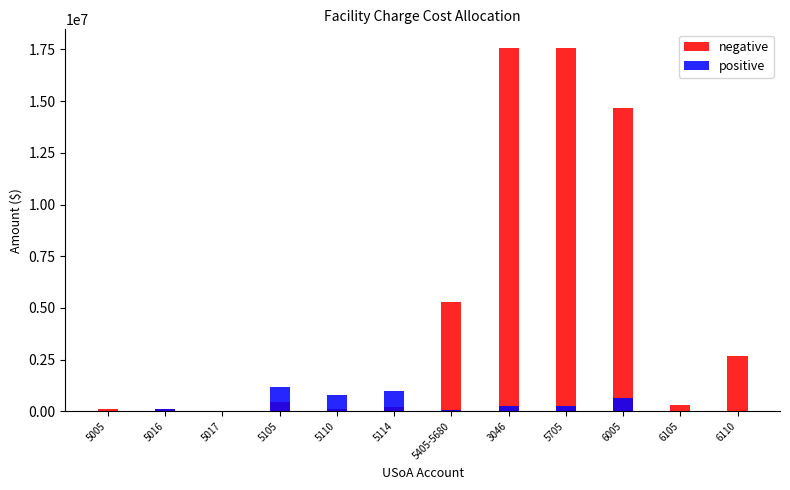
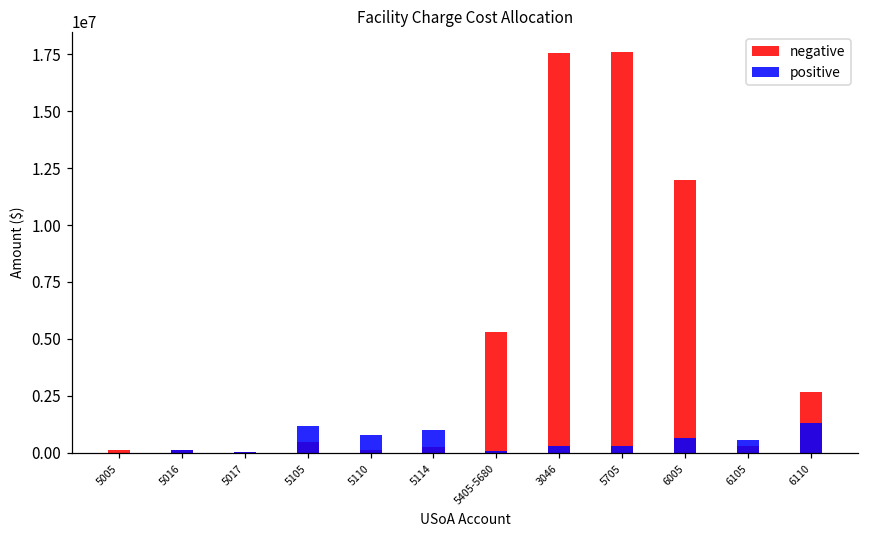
negative, 6005: 14700000 -> 12000000
positive, 6105: 0 -> 500000
positive, 6110: 0 -> 1300000
